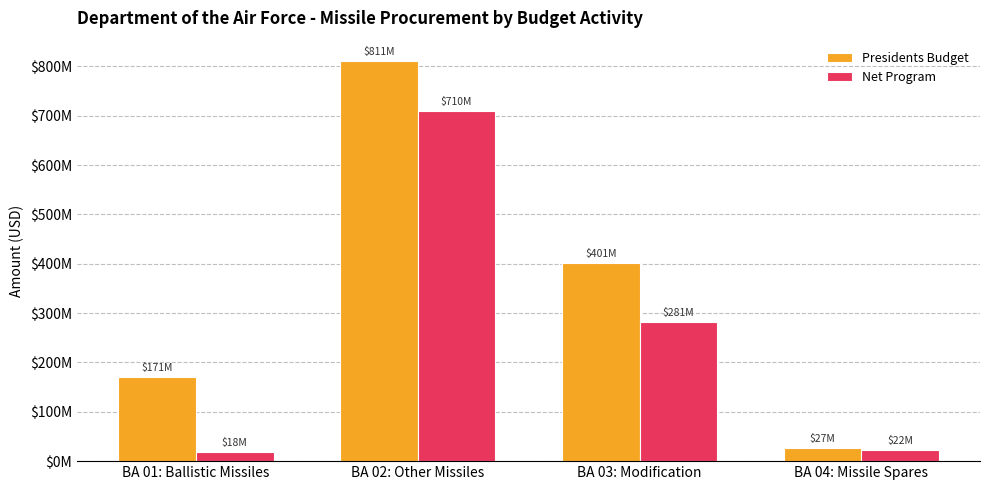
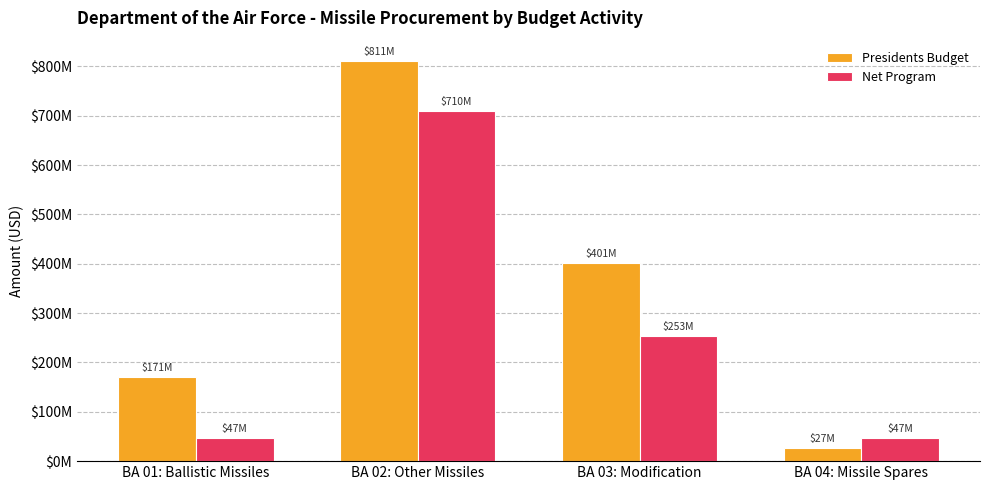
Net Program, BA 01: Ballistic Missiles: $18M -> $47M
Net Program, BA 03: Modification: $281M -> $253M
Net Program, BA 04: Missile Spares: $22M -> $47M
